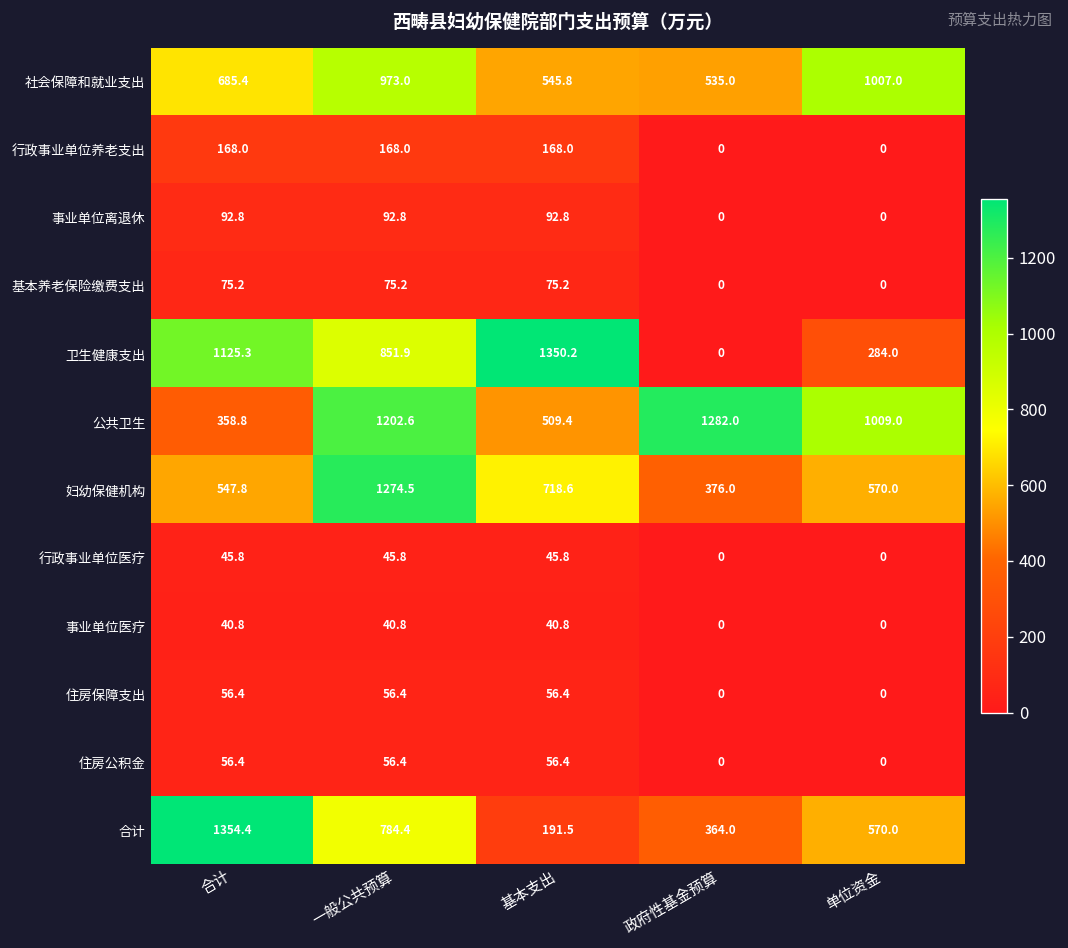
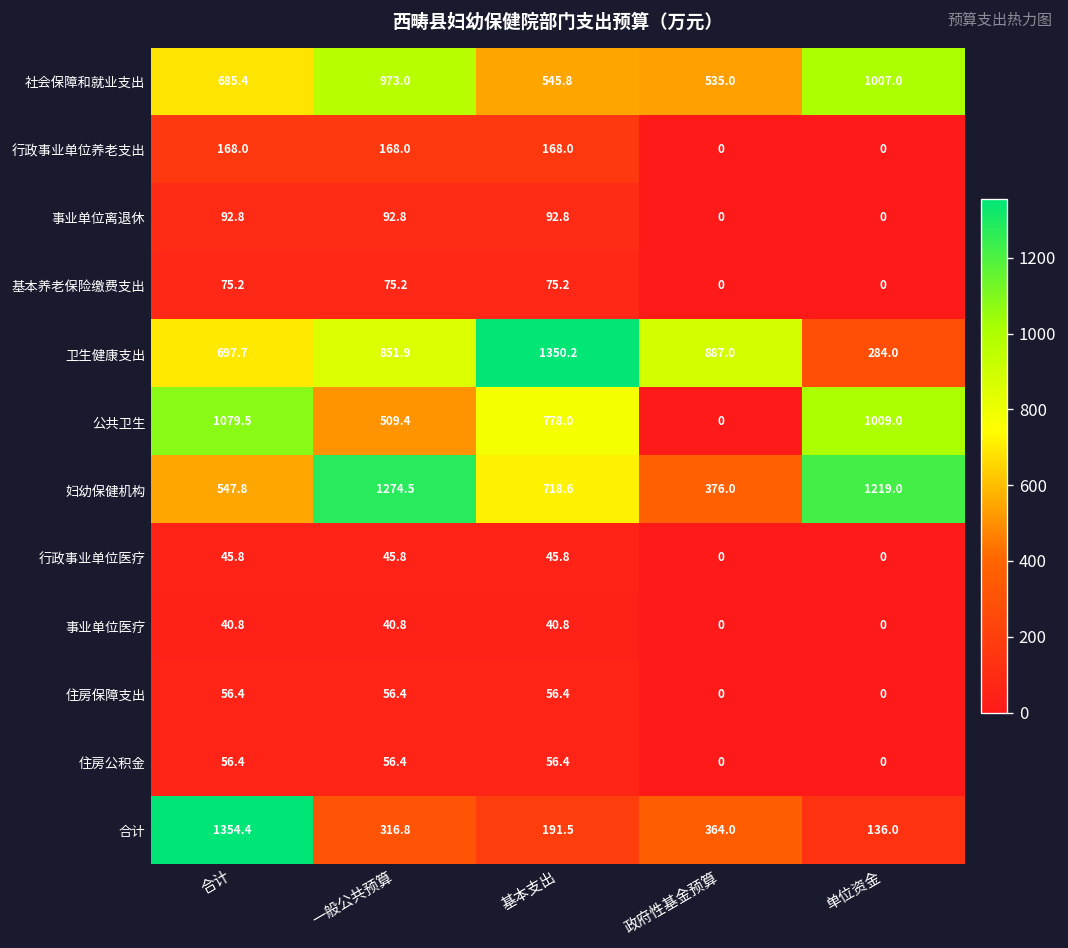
卫生健康支出, 合计: 1125.3 -> 697.7
卫生健康支出, 政府性基金预算: 0 -> 887.0
公共卫生, 合计: 358.8 -> 1079.5
公共卫生, 一般公共预算: 1202.6 -> 509.4
公共卫生, 基本支出: 509.4 -> 778.0
公共卫生, 政府性基金预算: 1282.0 -> 0
妇幼保健机构, 单位资金: 570.0 -> 1219.0
合计, 一般公共预算: 784.4 -> 316.8
合计, 单位资金: 570.0 -> 136.0
